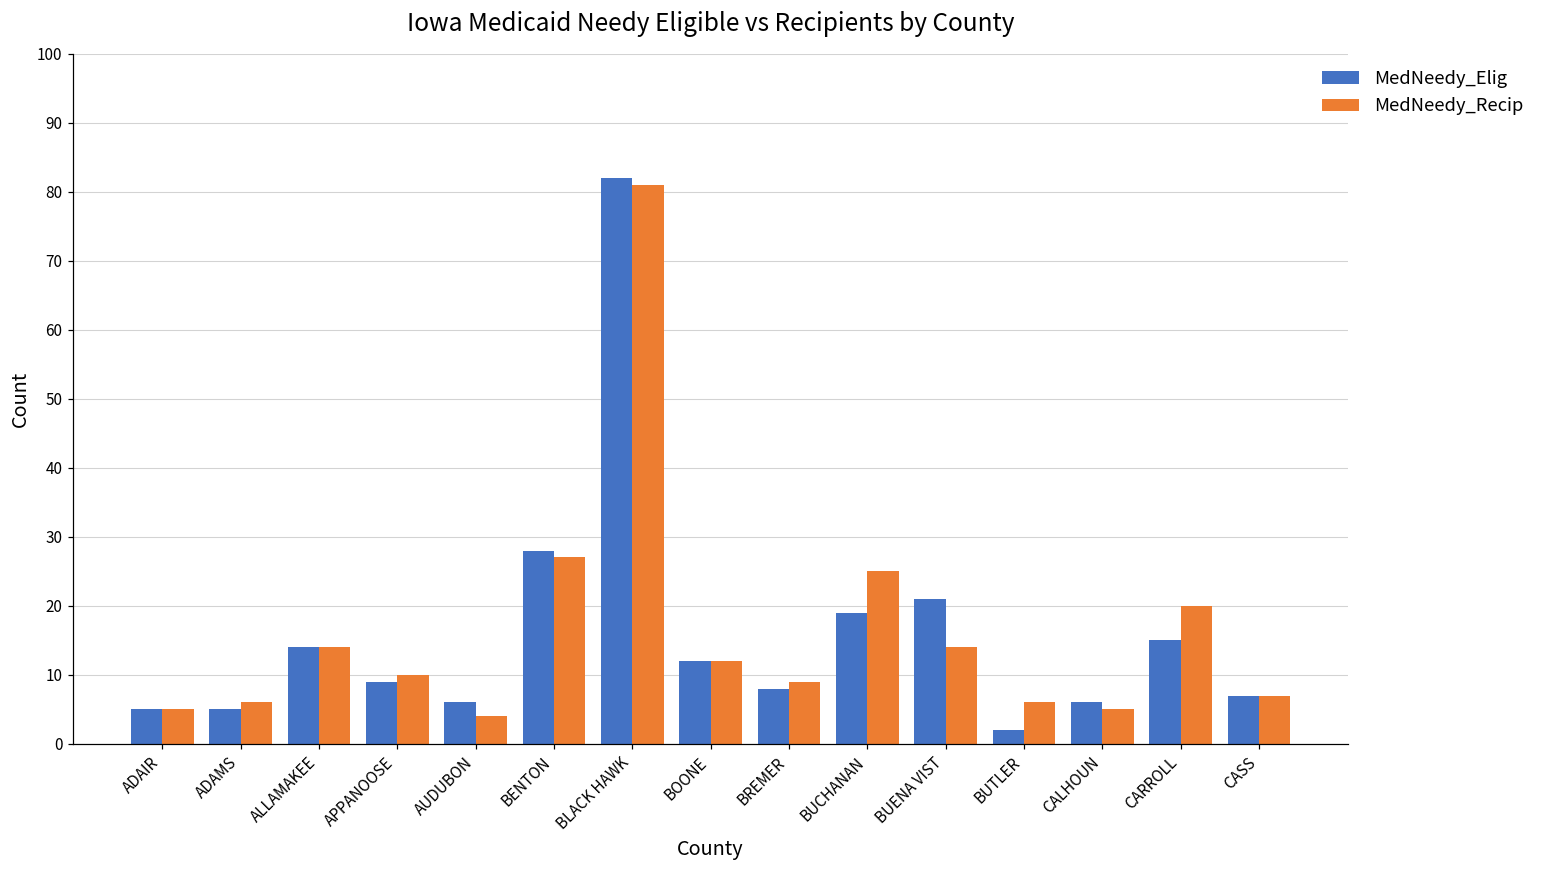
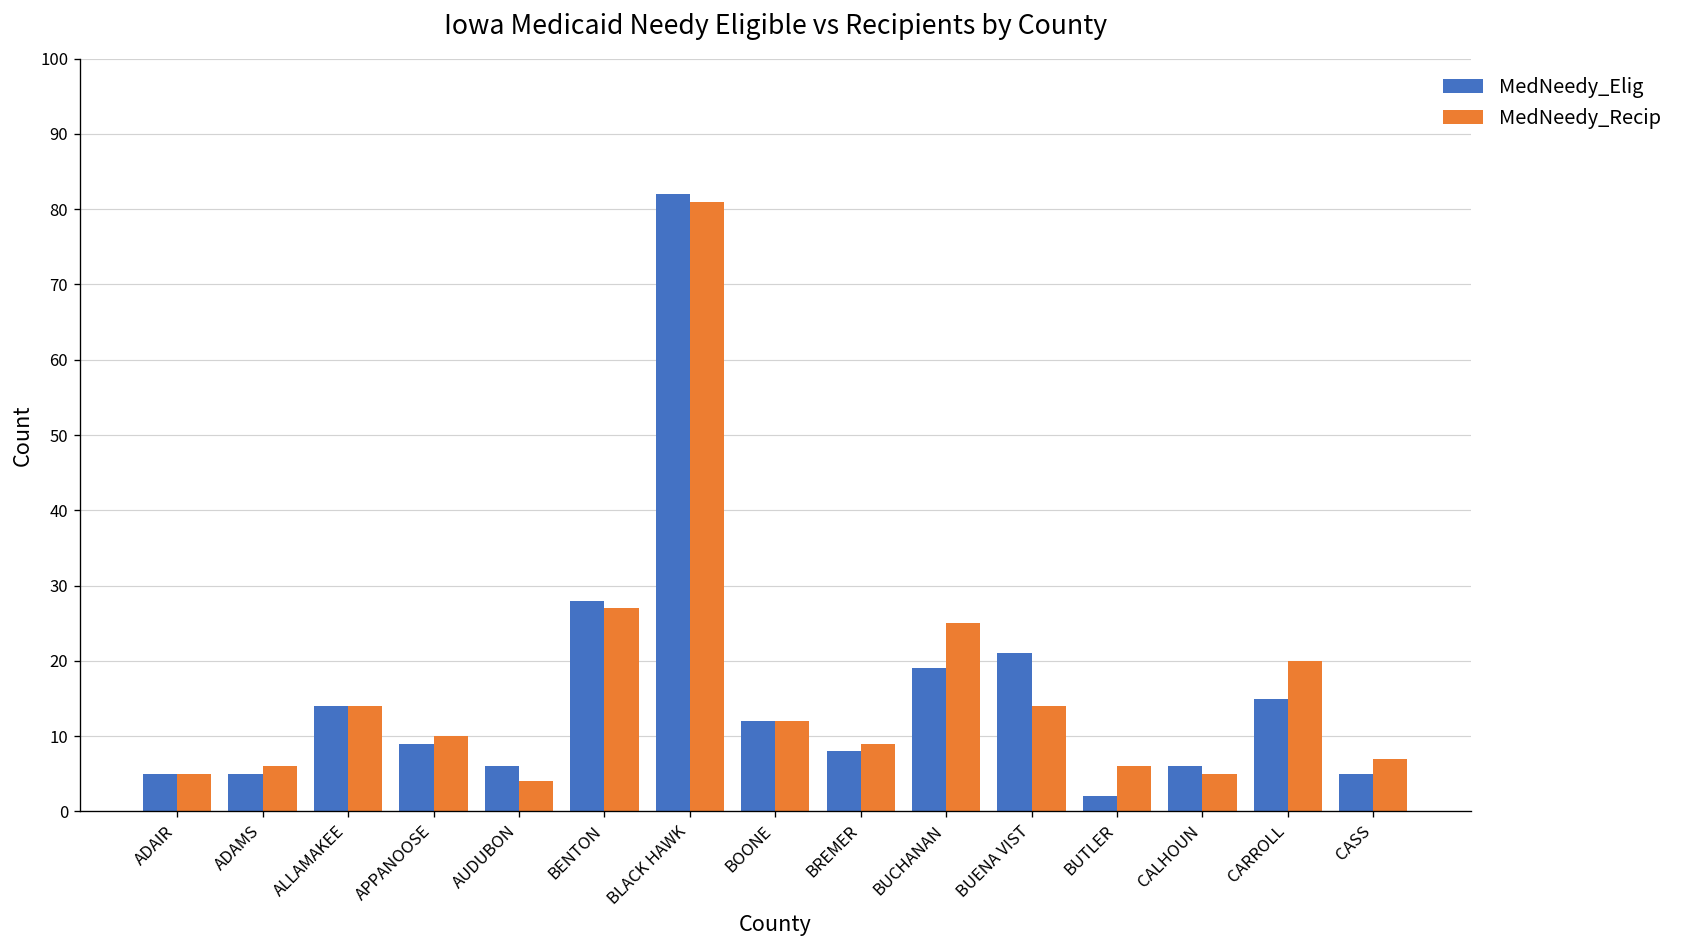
MedNeedy_Elig, CASS: 7 -> 5
